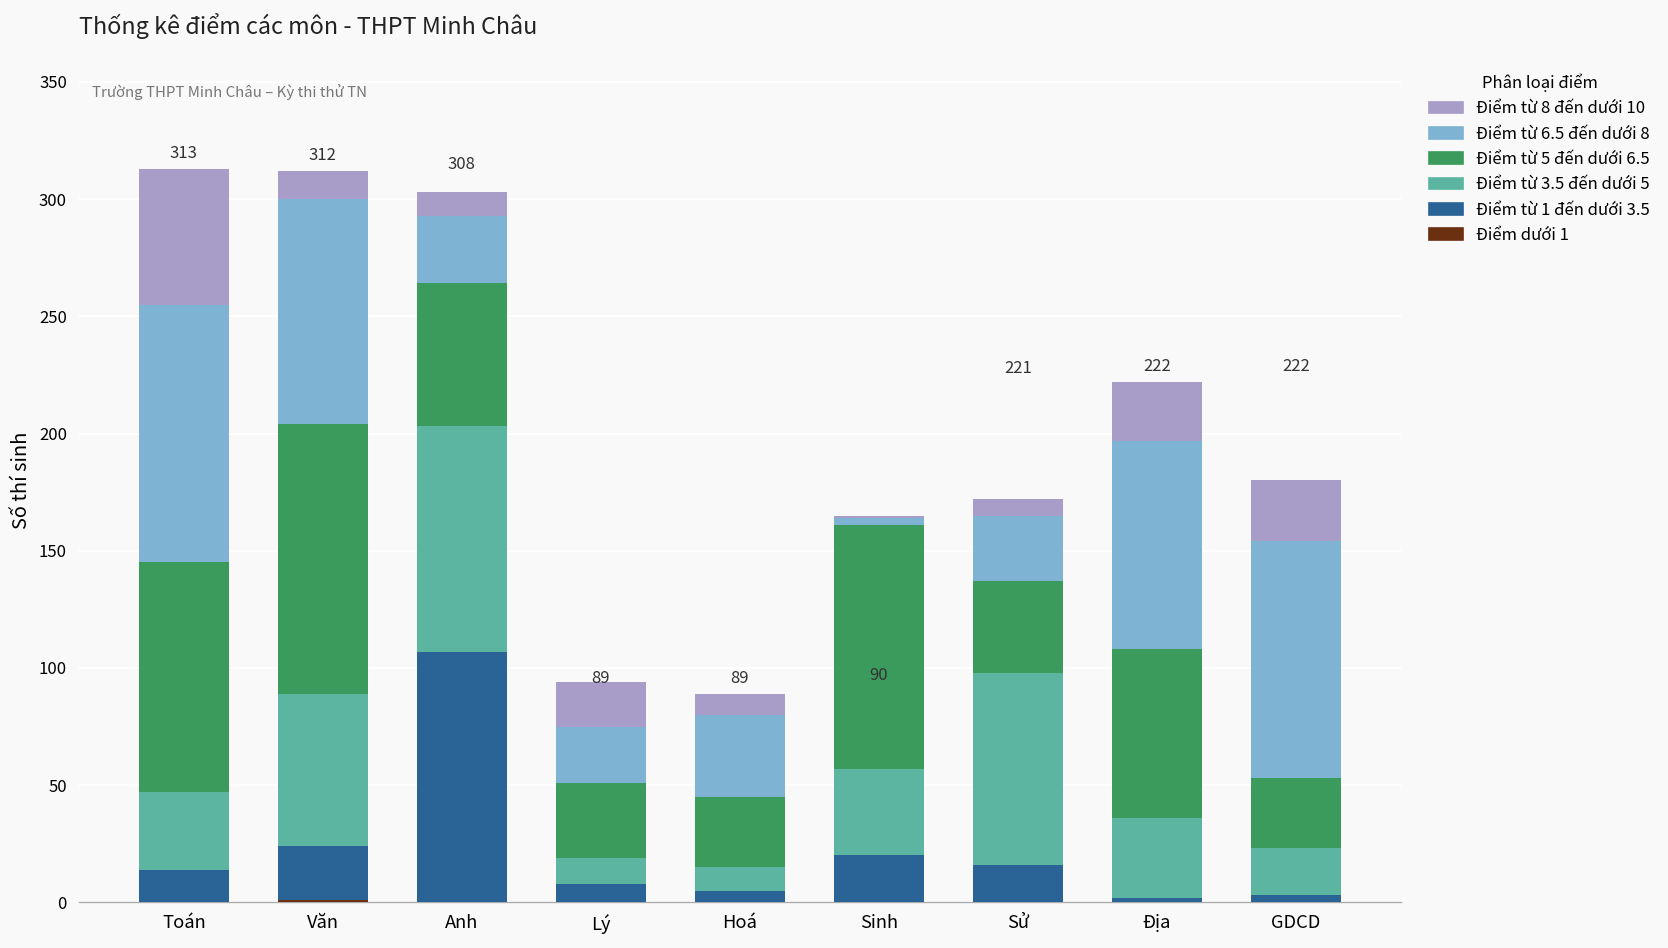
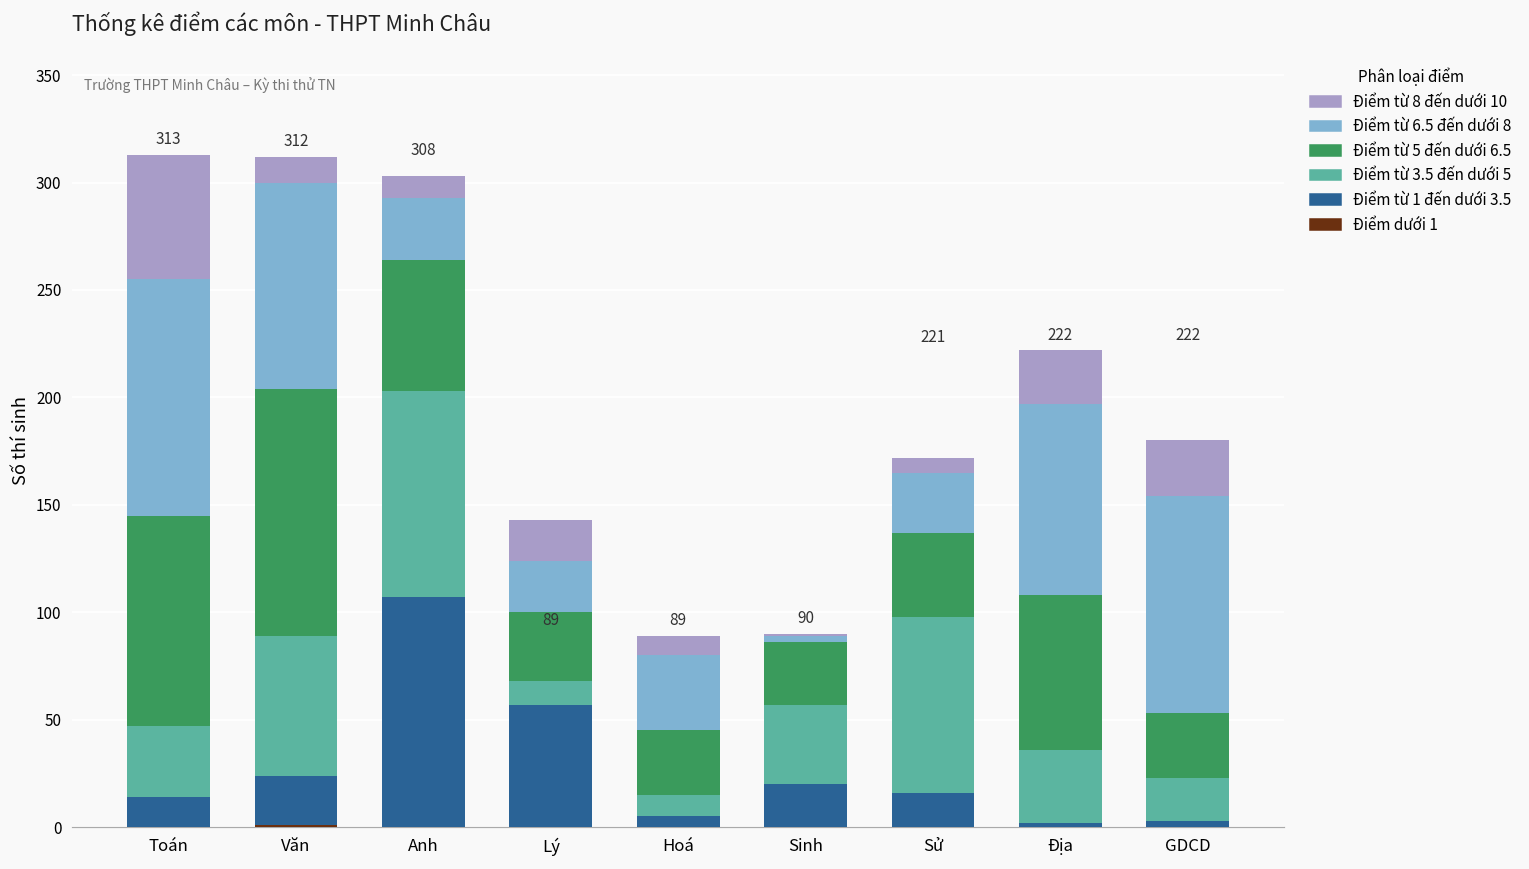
Điểm từ 1 đến dưới 3.5, Lý: 8 -> 57
Điểm từ 5 đến dưới 6.5, Sinh: 104 -> 29
